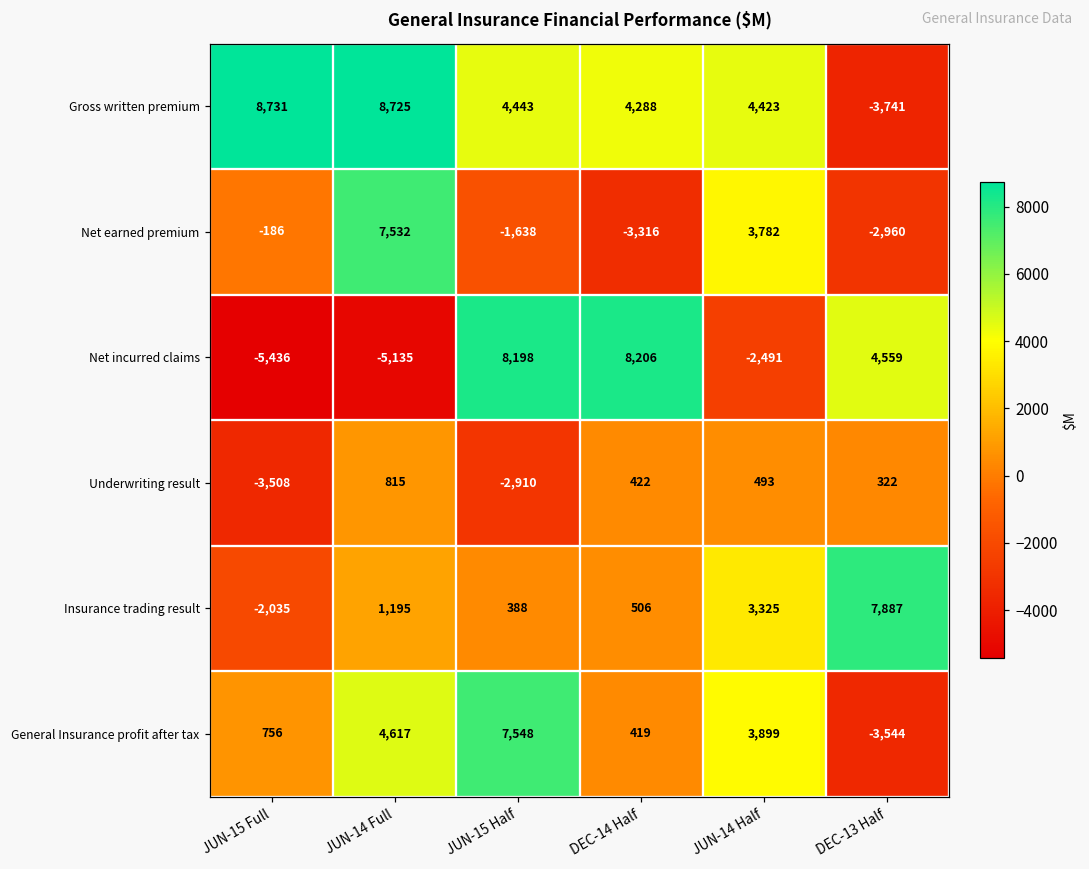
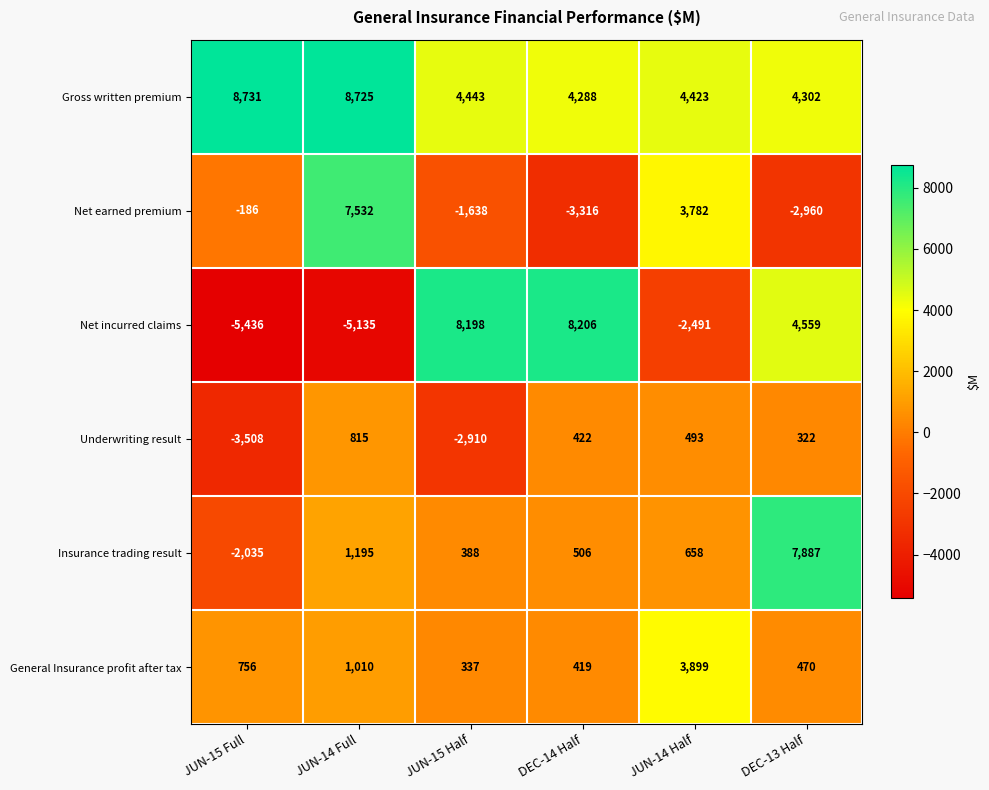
Gross written premium, DEC-13 Half: -3,741 -> 4,302
Insurance trading result, JUN-14 Half: 3,325 -> 658
General Insurance profit after tax, JUN-14 Full: 4,617 -> 1,010
General Insurance profit after tax, JUN-15 Half: 7,548 -> 337
General Insurance profit after tax, DEC-13 Half: -3,544 -> 470
